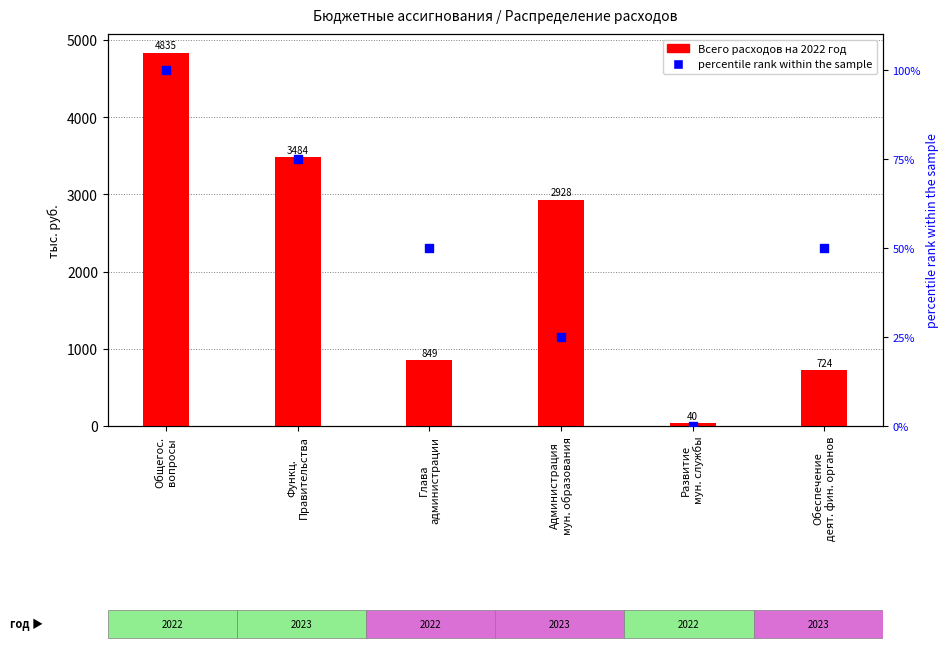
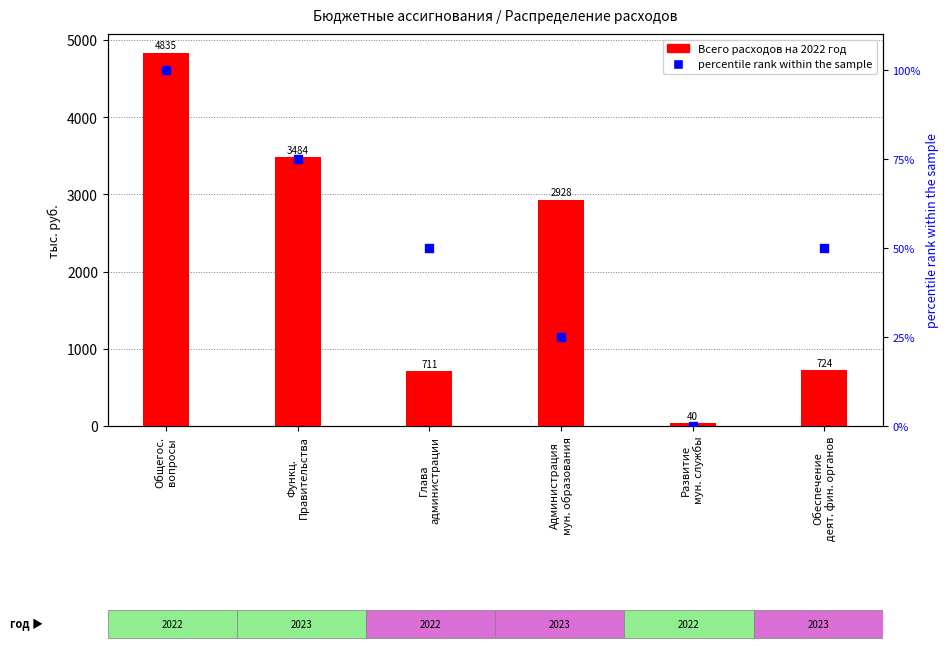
Всего расходов на 2022 год, Глава администрации: 849 -> 711
